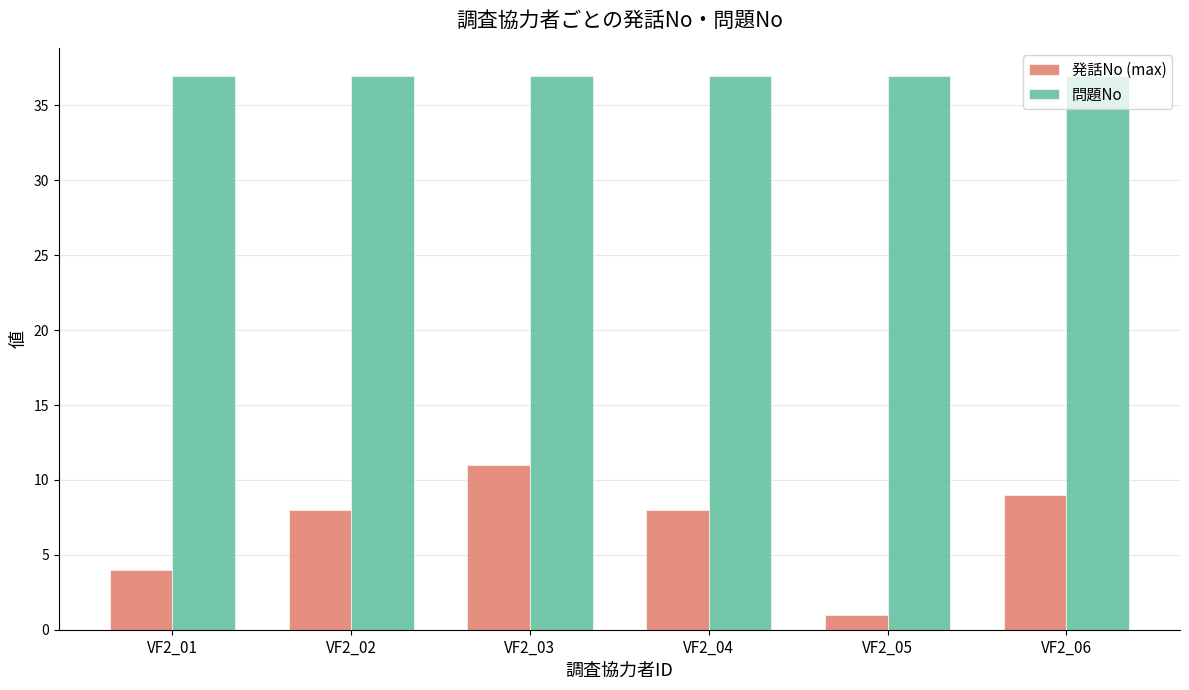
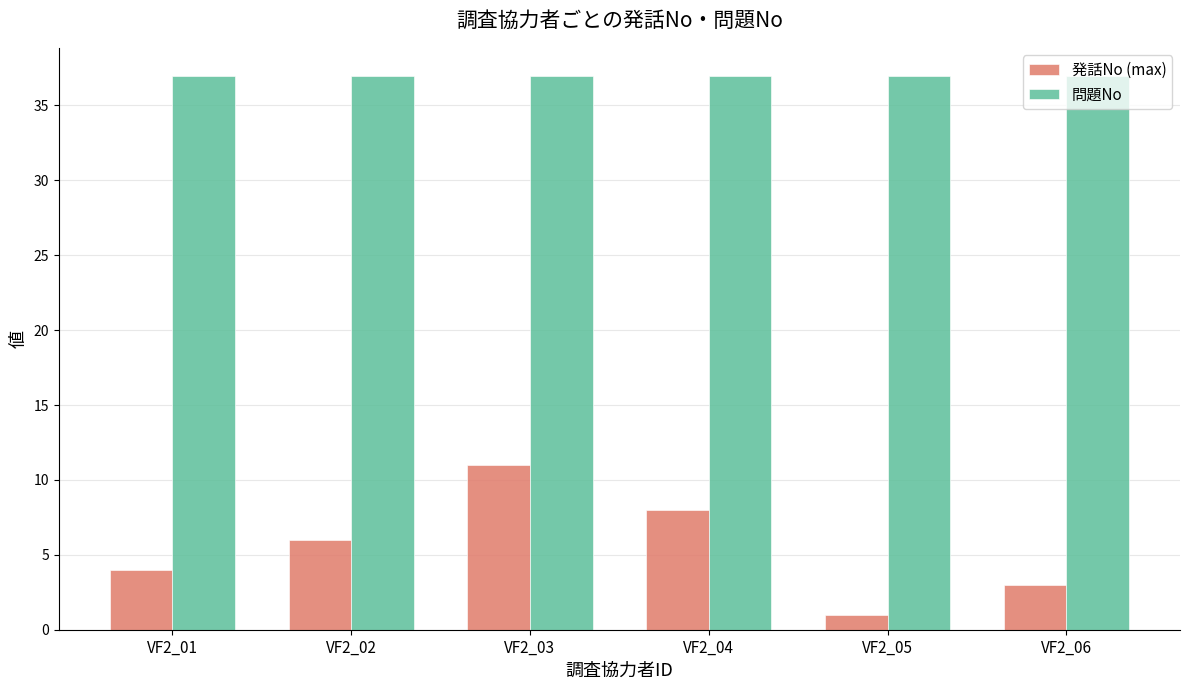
発話No (max), VF2_02: 8 -> 6
発話No (max), VF2_06: 9 -> 3
